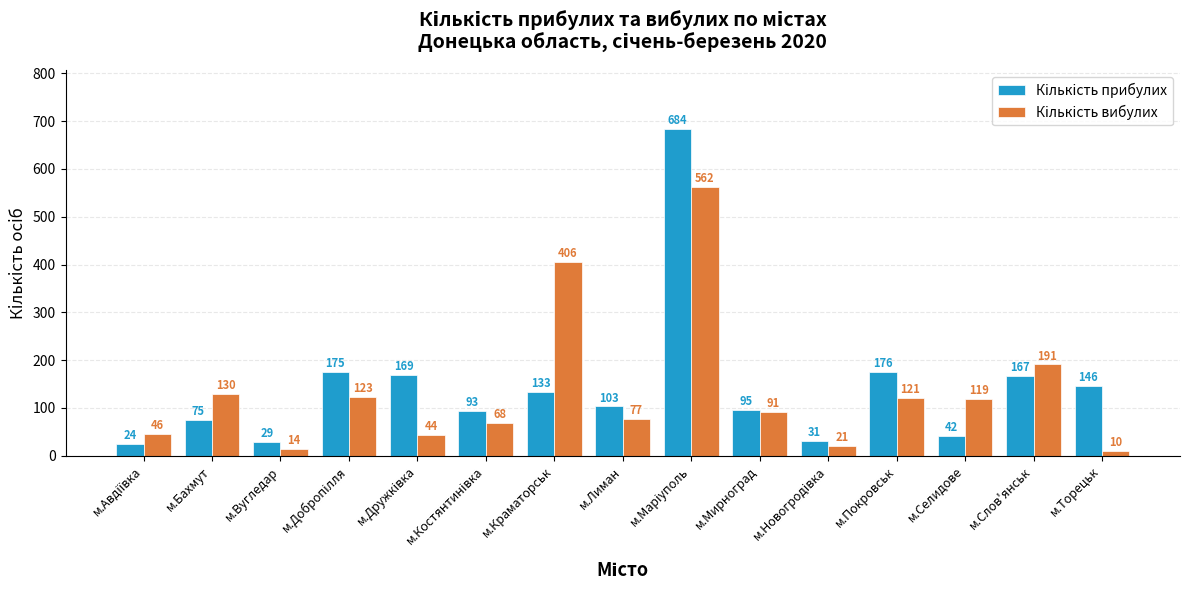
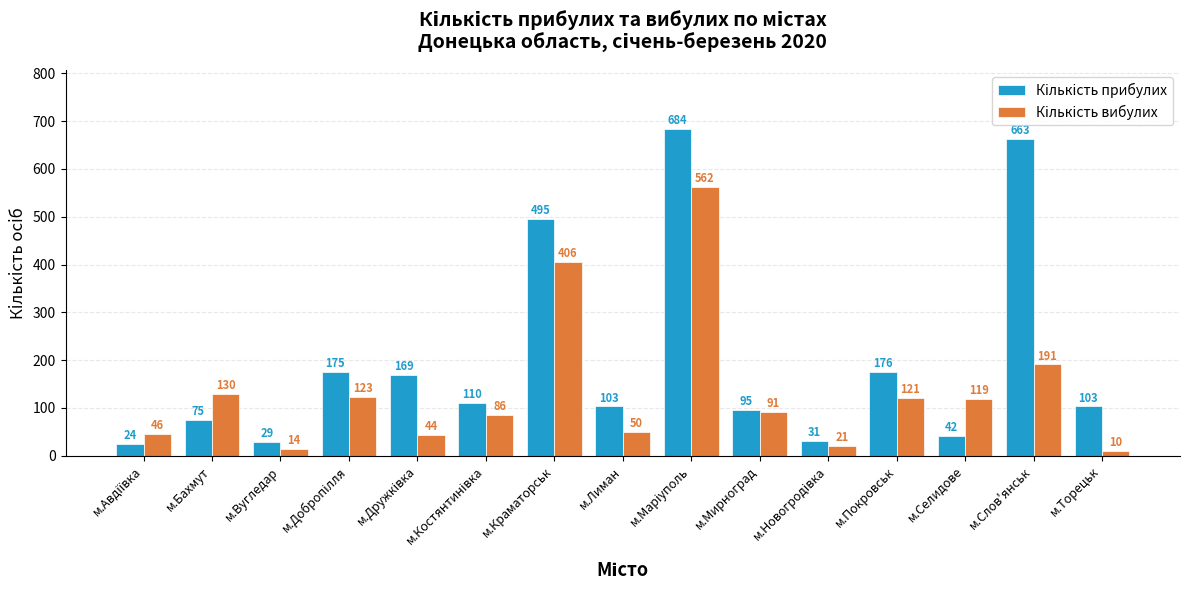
Кількість прибулих, м.Костянтинівка: 93 -> 110
Кількість вибулих, м.Костянтинівка: 68 -> 86
Кількість прибулих, м.Краматорськ: 133 -> 495
Кількість вибулих, м.Лиман: 77 -> 50
Кількість прибулих, м.Слов'янськ: 170 -> 660
Кількість прибулих, м.Торецьк: 146 -> 103
